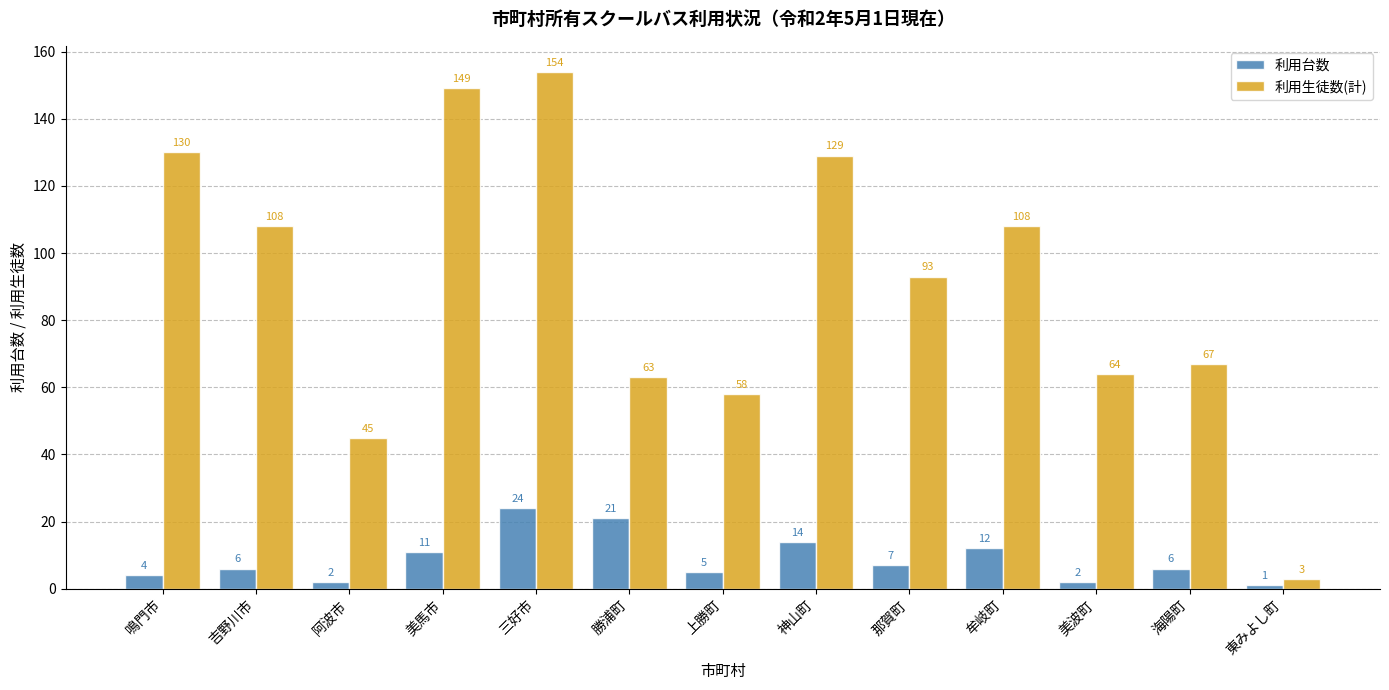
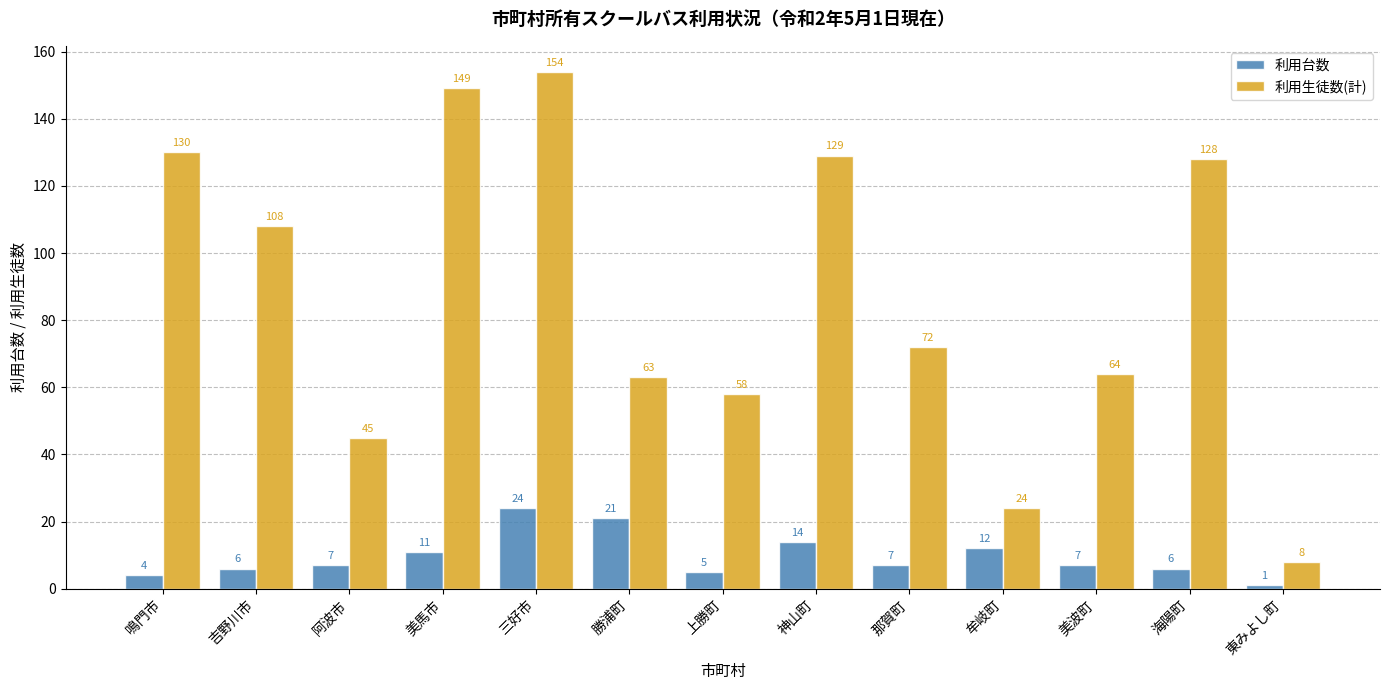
利用台数, 阿波市: 2 -> 7
利用生徒数(計), 那賀町: 93 -> 72
利用生徒数(計), 牟岐町: 108 -> 24
利用台数, 美波町: 2 -> 7
利用生徒数(計), 海陽町: 67 -> 128
利用生徒数(計), 東みよし町: 3 -> 8
